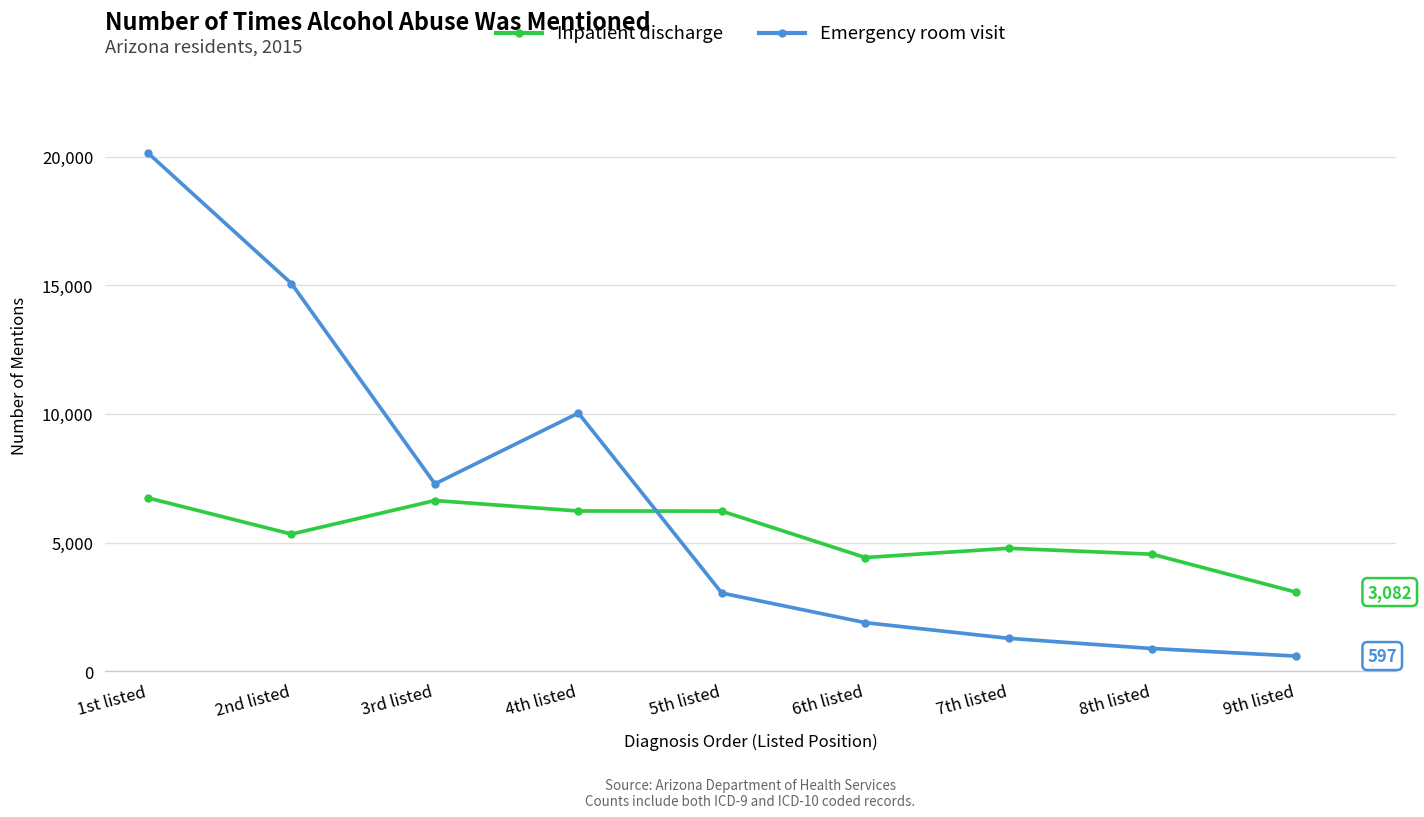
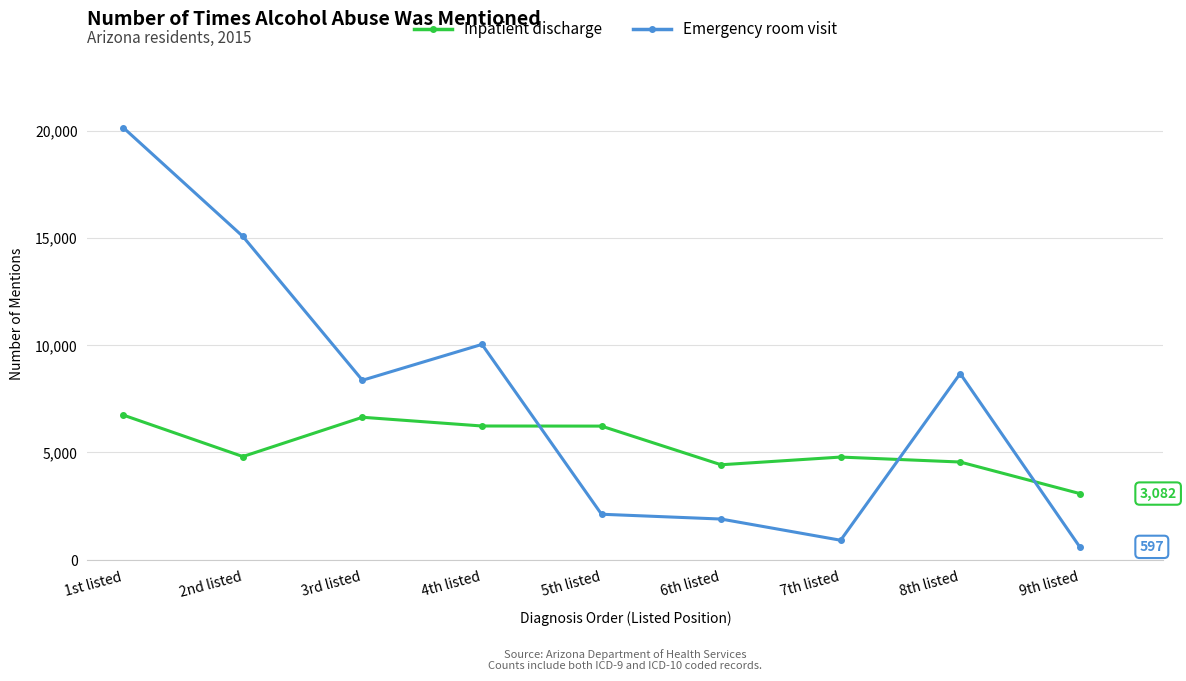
Inpatient discharge, 2nd listed: 5,300 -> 4,800
Emergency room visit, 3rd listed: 7,300 -> 8,400
Emergency room visit, 5th listed: 3,000 -> 2,100
Emergency room visit, 7th listed: 1,300 -> 900
Emergency room visit, 8th listed: 900 -> 8,700
